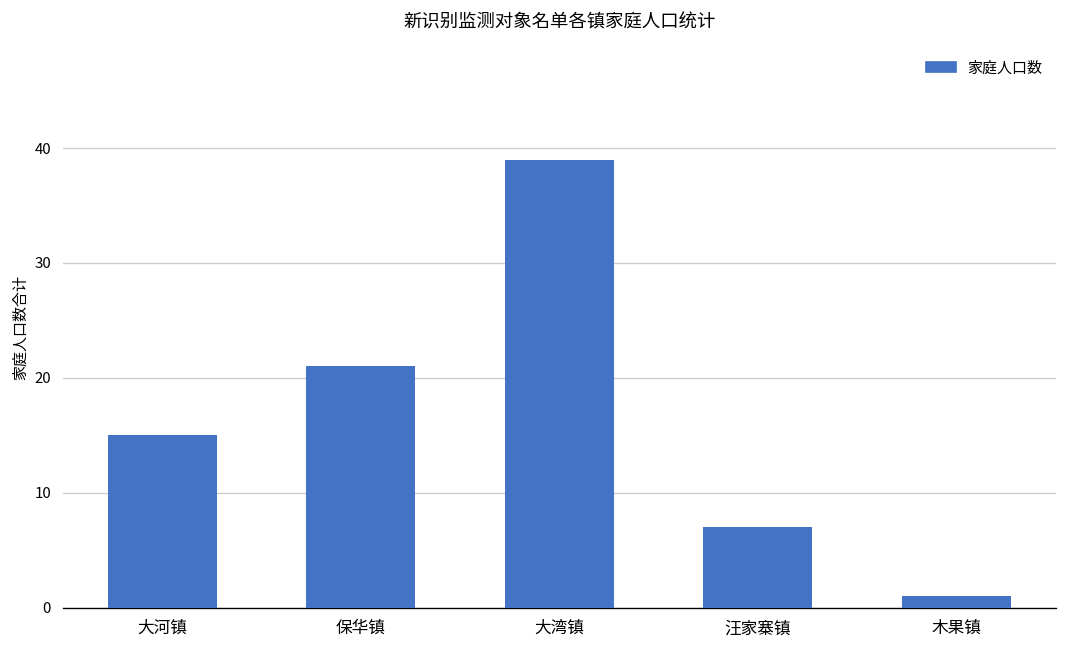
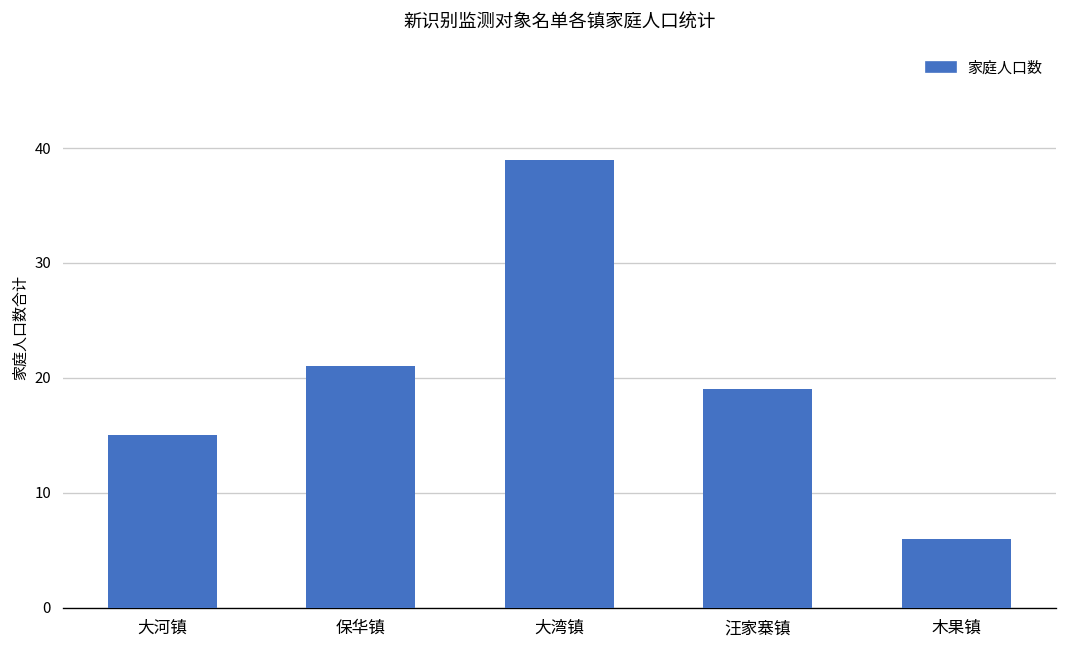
汪家寨镇: 7 -> 19
木果镇: 1 -> 6
